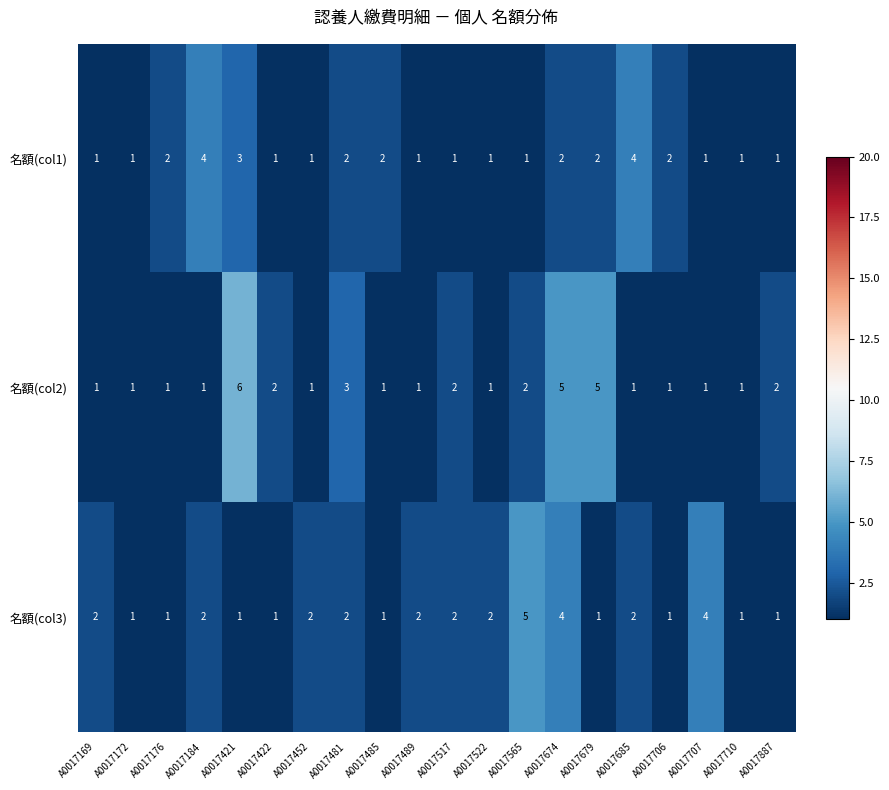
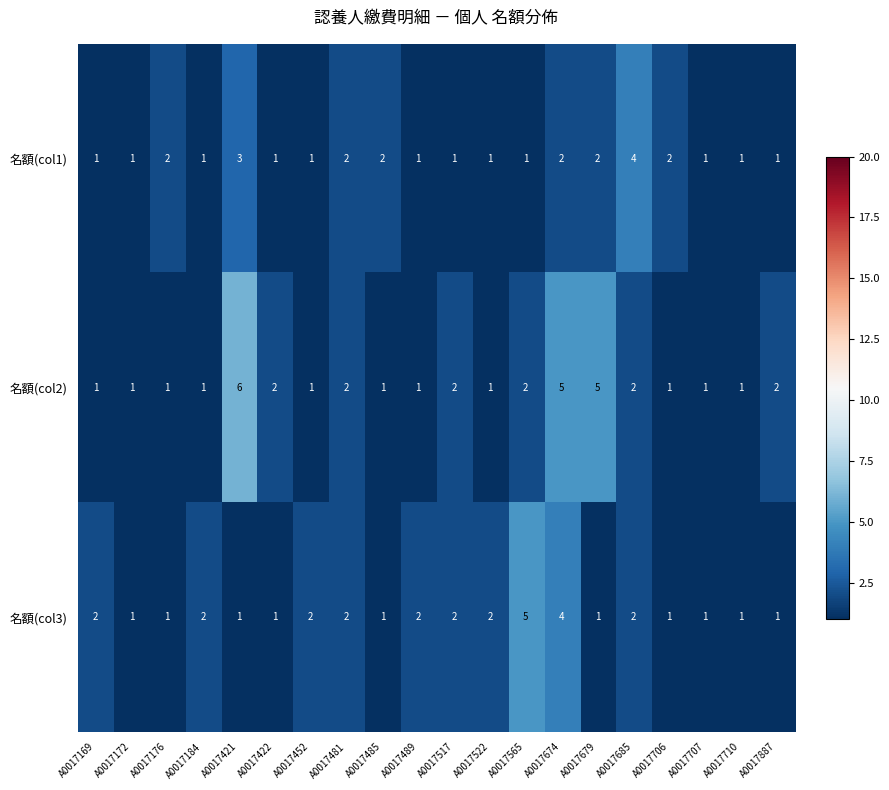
名額(col1), A0017184: 4 -> 1
名額(col2), A0017481: 3 -> 2
名額(col2), A0017685: 1 -> 2
名額(col3), A0017707: 4 -> 1
